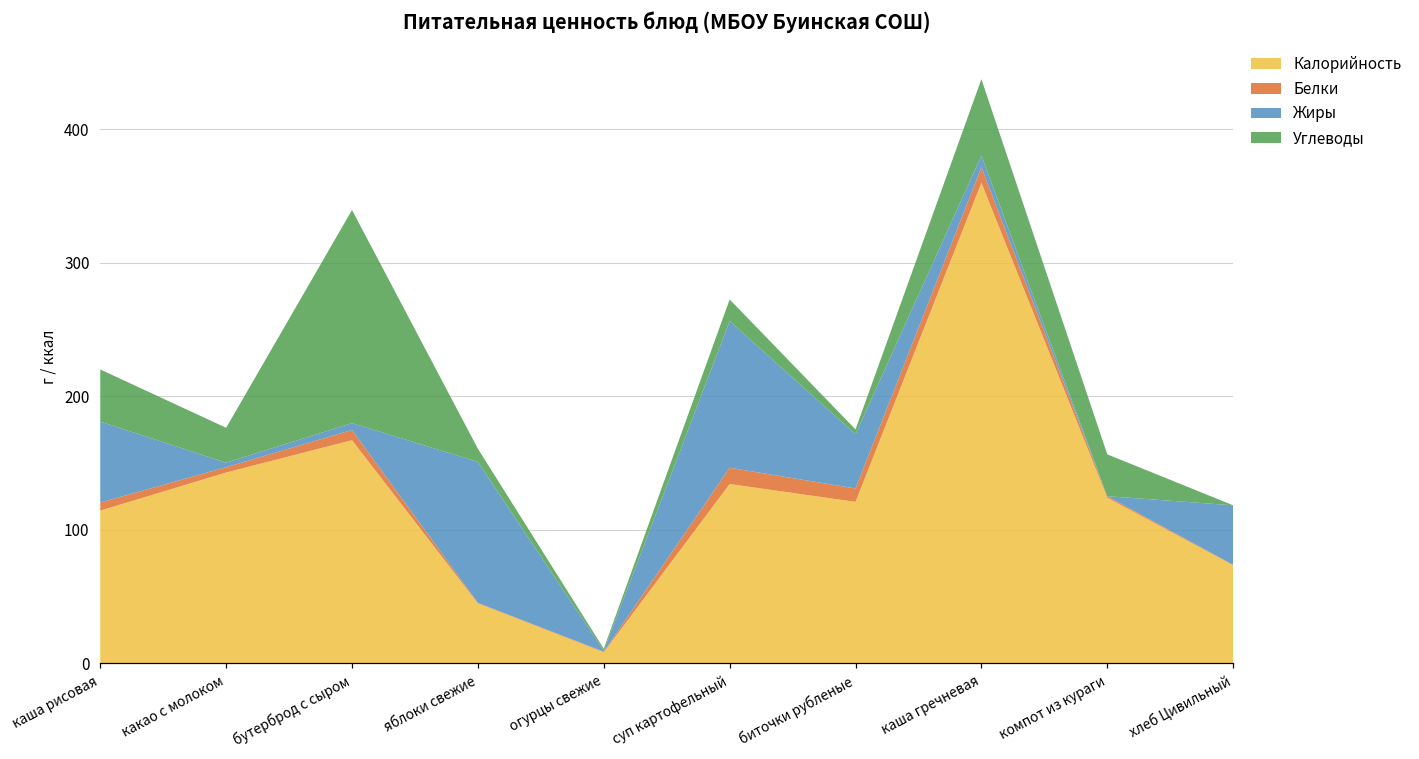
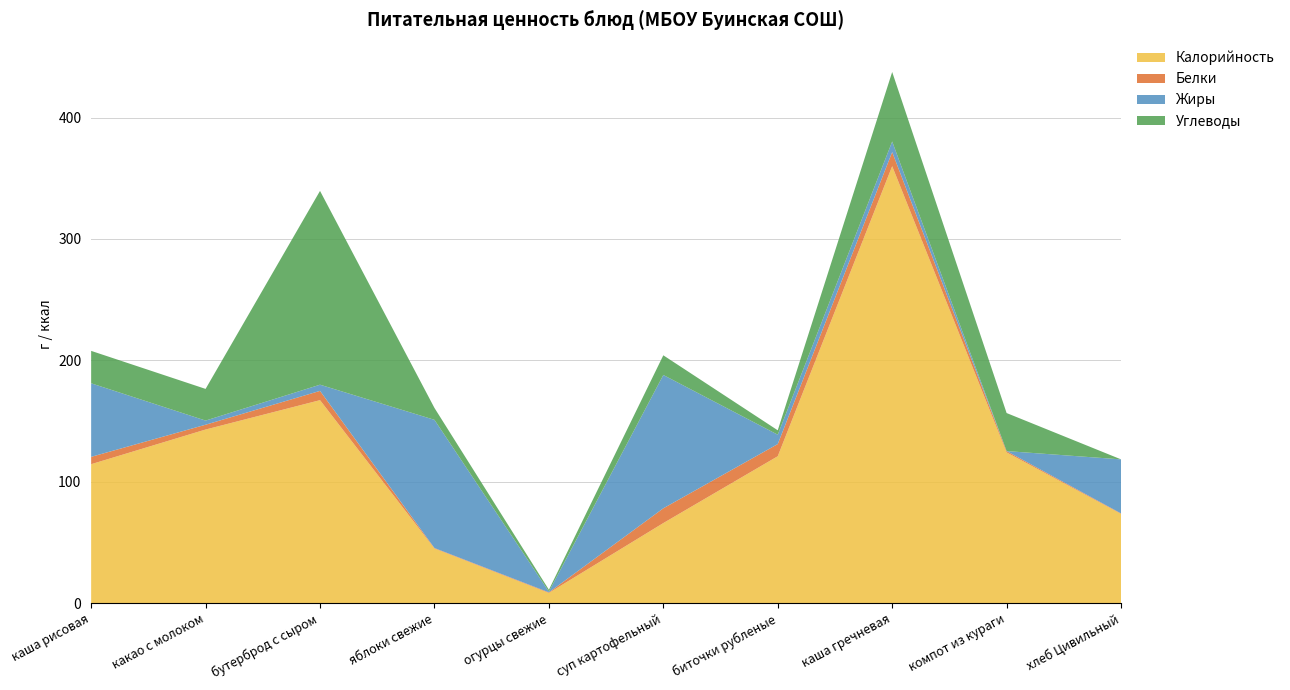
Углеводы, каша рисовая: 39 -> 27
Калорийность, суп картофельный: 134 -> 66
Жиры, биточки рубленые: 41 -> 8
